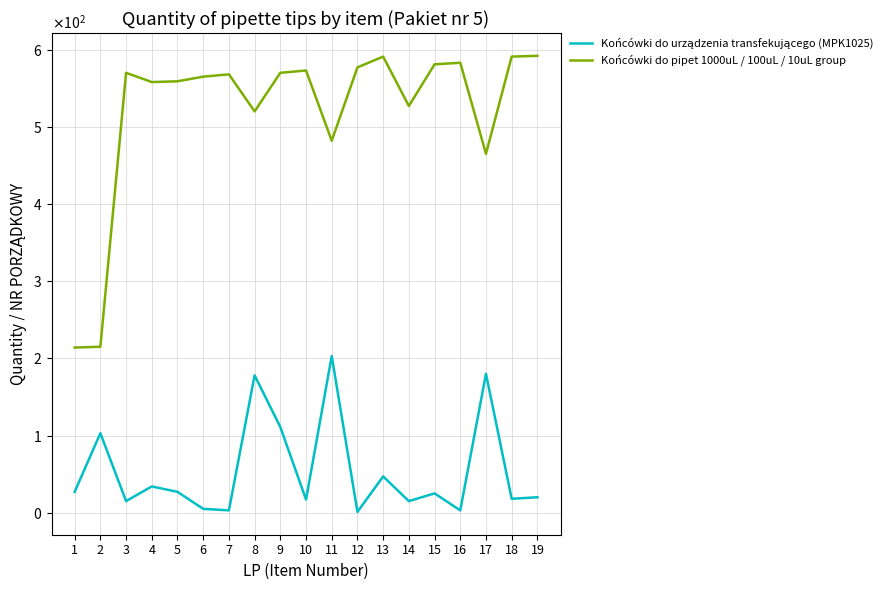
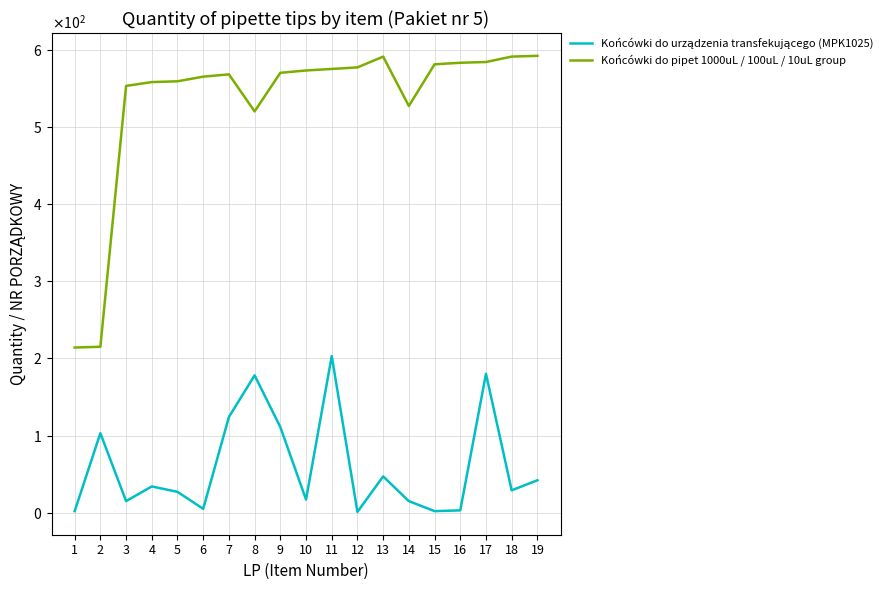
Końcówki do urządzenia transfekującego (MPK1025), 1: 30 -> 0
Końcówki do pipet 1000uL / 100uL / 10uL group, 3: 570 -> 550
Końcówki do urządzenia transfekującego (MPK1025), 7: 0 -> 120
Końcówki do pipet 1000uL / 100uL / 10uL group, 11: 480 -> 580
Końcówki do urządzenia transfekującego (MPK1025), 15: 30 -> 0
Końcówki do pipet 1000uL / 100uL / 10uL group, 17: 470 -> 580
Końcówki do urządzenia transfekującego (MPK1025), 18: 20 -> 30
Końcówki do urządzenia transfekującego (MPK1025), 19: 20 -> 40
